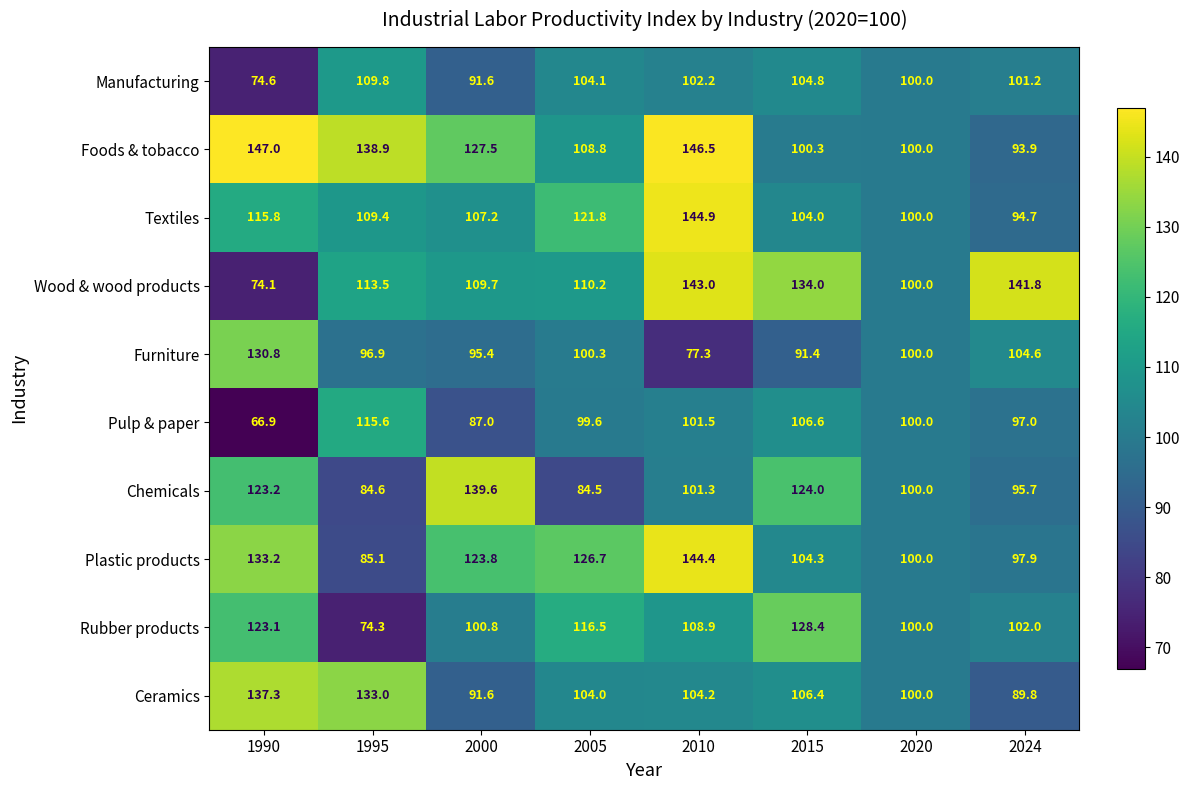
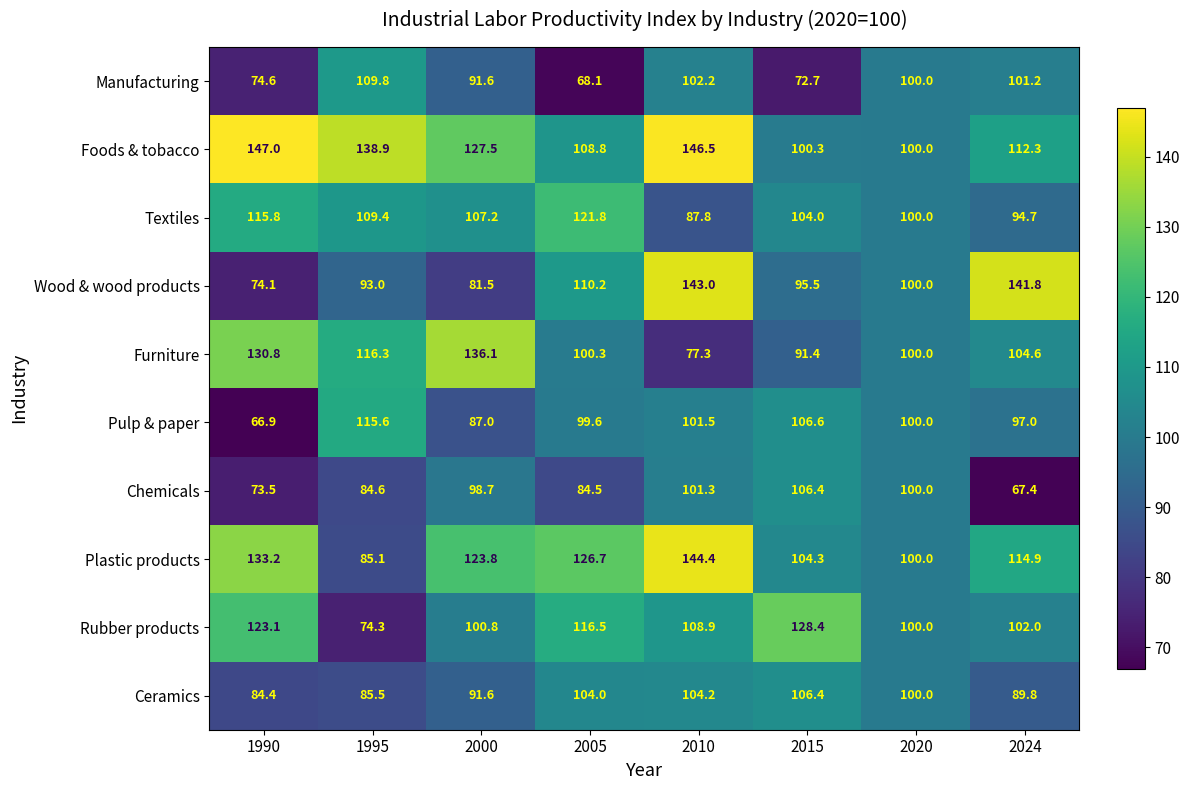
Manufacturing, 2005: 104.1 -> 68.1
Manufacturing, 2015: 104.8 -> 72.7
Foods & tobacco, 2024: 93.9 -> 112.3
Textiles, 2010: 144.9 -> 87.8
Wood & wood products, 1995: 113.5 -> 93.0
Wood & wood products, 2000: 109.7 -> 81.5
Wood & wood products, 2015: 134.0 -> 95.5
Furniture, 1995: 96.9 -> 116.3
Furniture, 2000: 95.4 -> 136.1
Chemicals, 1990: 123.2 -> 73.5
Chemicals, 2000: 139.6 -> 98.7
Chemicals, 2015: 124.0 -> 106.4
Chemicals, 2024: 95.7 -> 67.4
Plastic products, 2024: 97.9 -> 114.9
Ceramics, 1990: 137.3 -> 84.4
Ceramics, 1995: 133.0 -> 85.5
